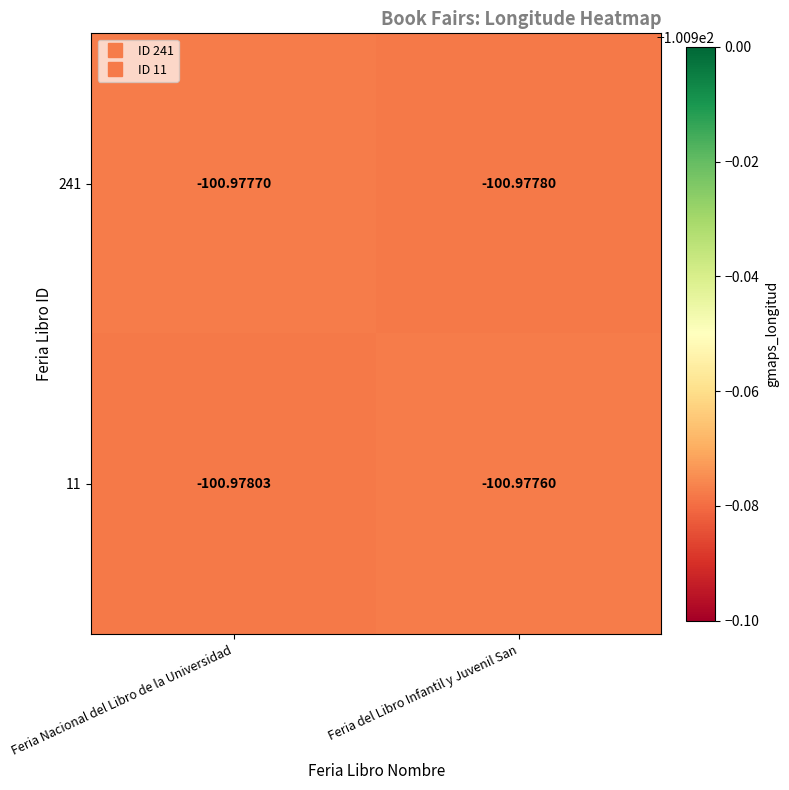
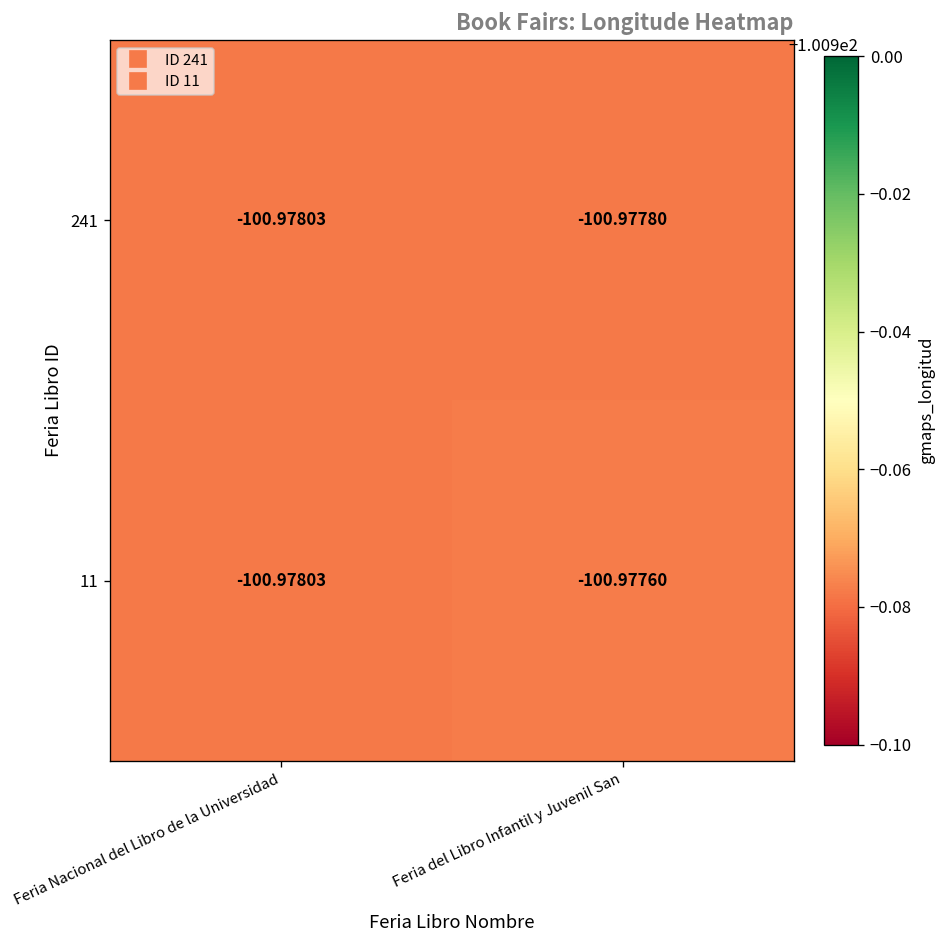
241, Feria Nacional del Libro de la Universidad: -100.97770 -> -100.97803
